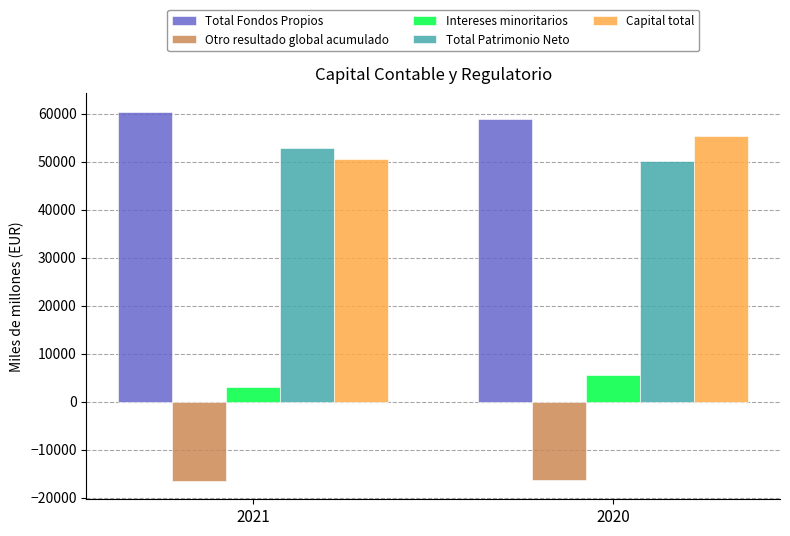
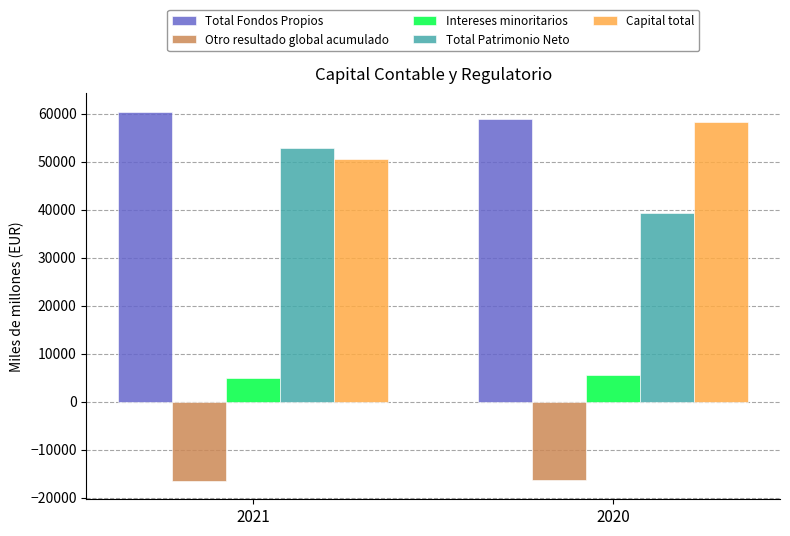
Intereses minoritarios, 2021: 3000 -> 5000
Total Patrimonio Neto, 2020: 50000 -> 39000
Capital total, 2020: 55000 -> 58000
